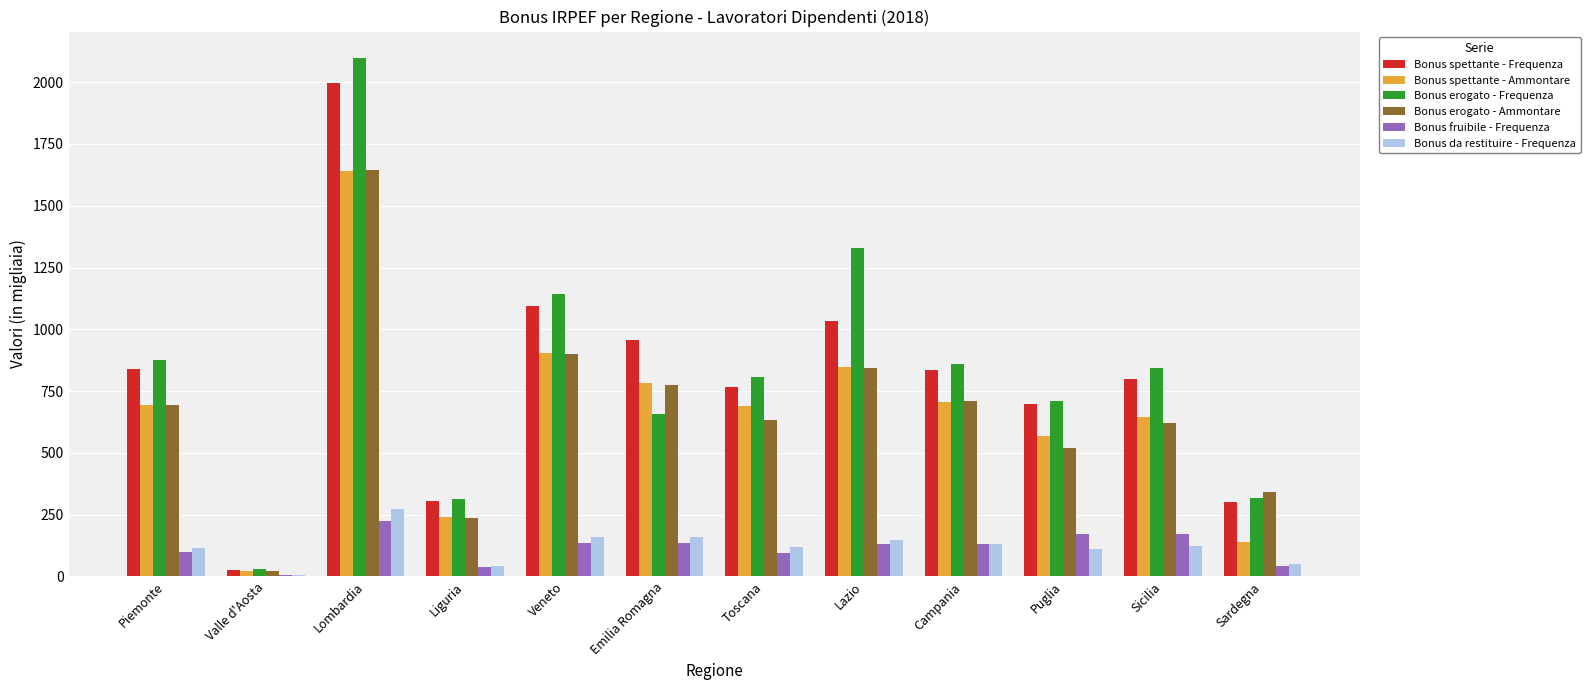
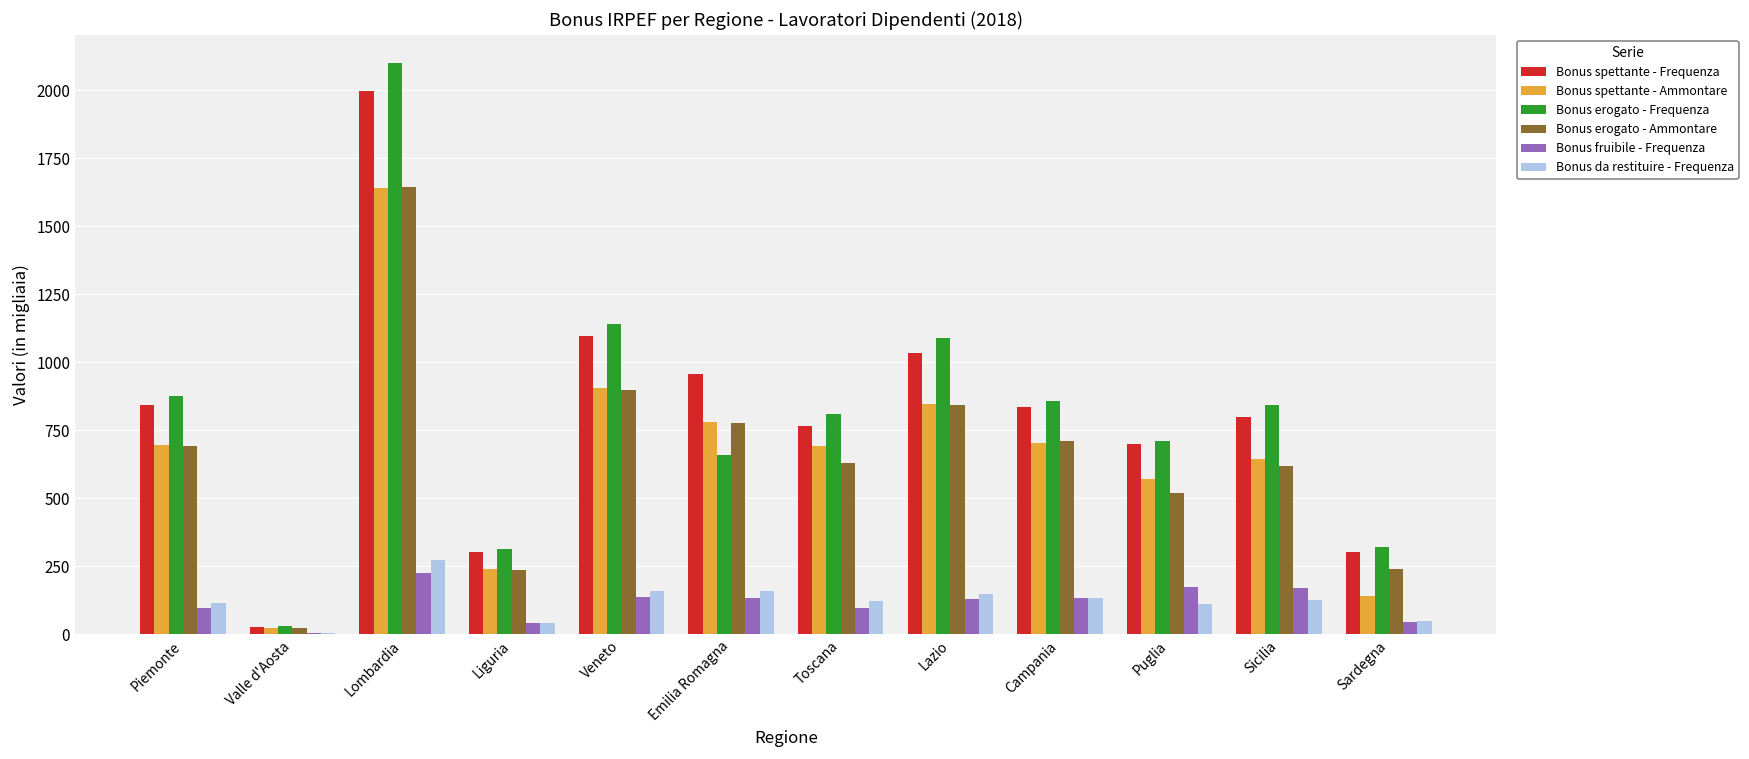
Bonus erogato - Frequenza, Lazio: 1330 -> 1090
Bonus erogato - Ammontare, Sardegna: 340 -> 240
